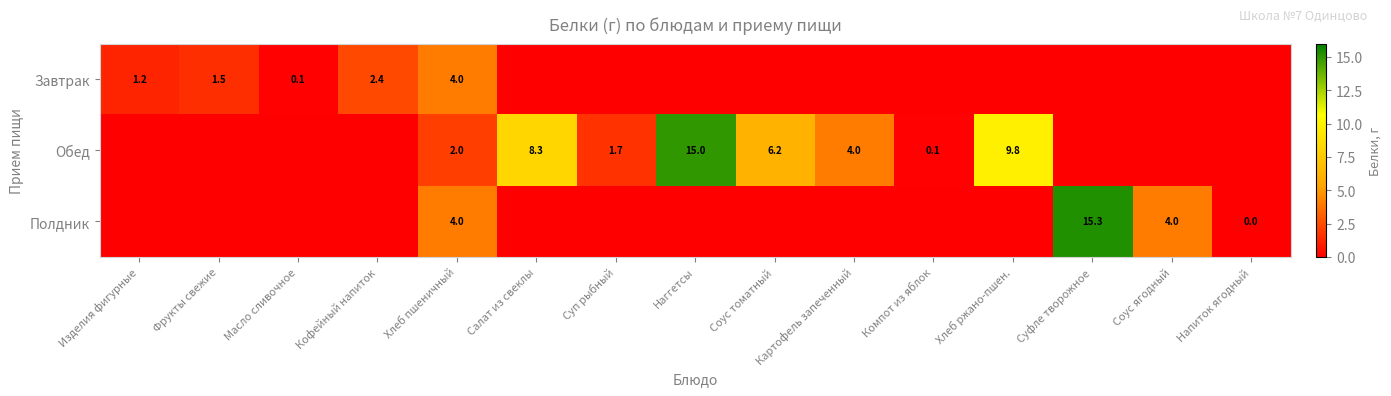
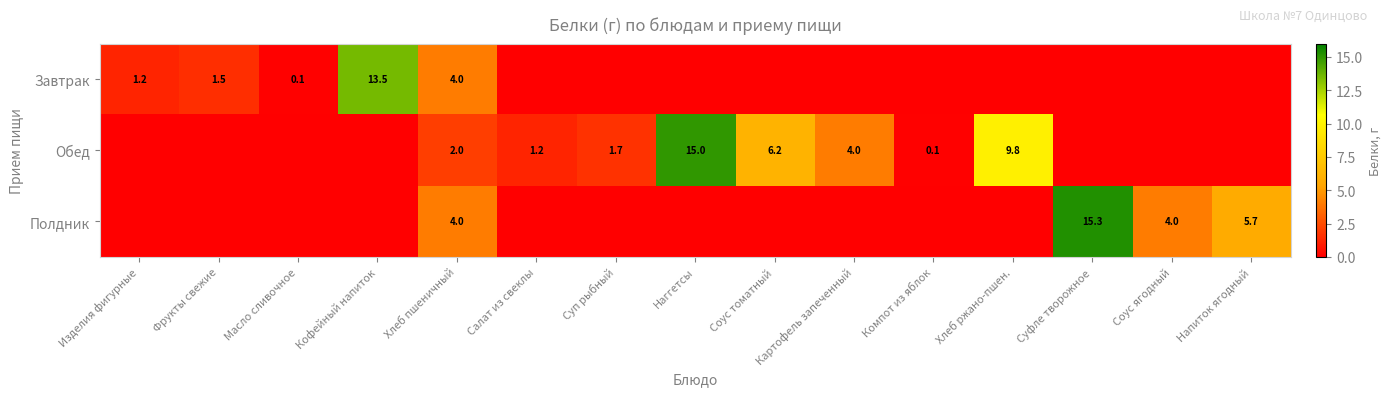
Завтрак, Кофейный напиток: 2.4 -> 13.5
Обед, Салат из свеклы: 8.3 -> 1.2
Полдник, Напиток ягодный: 0.0 -> 5.7
